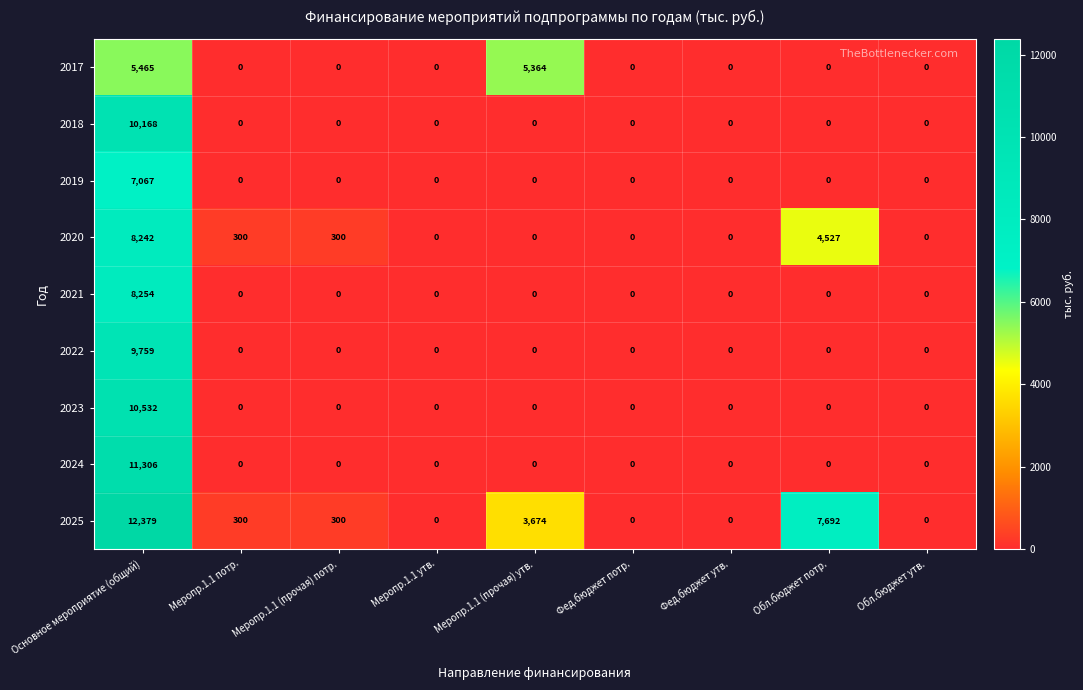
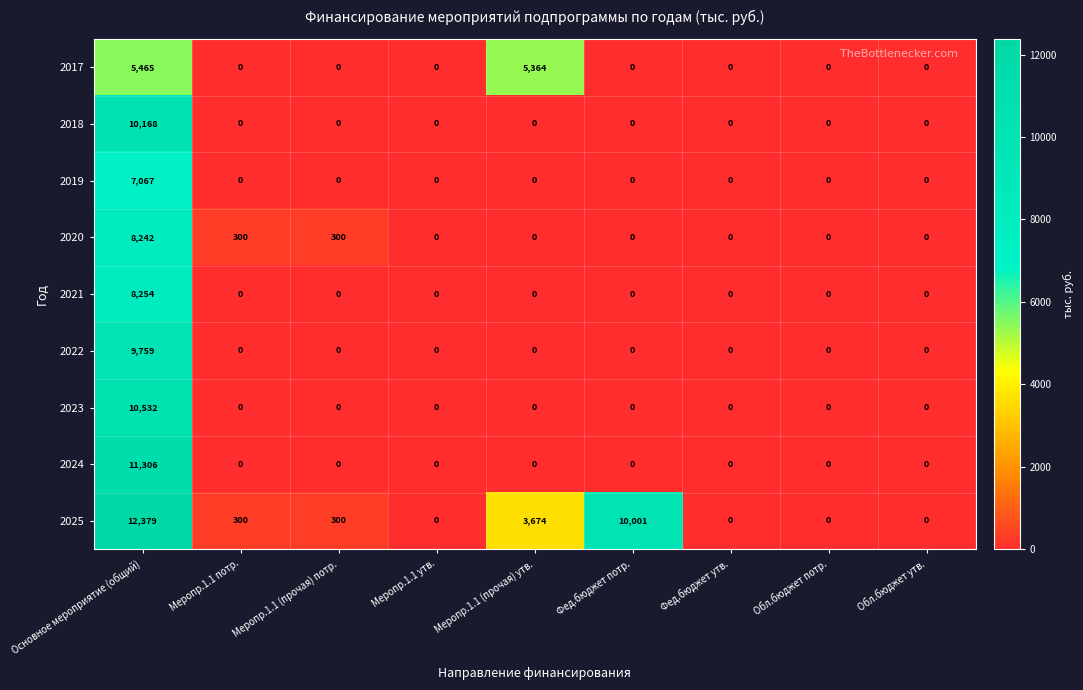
2020, Обл.бюджет потр.: 4,527 -> 0
2025, Фед.бюджет потр.: 0 -> 10,001
2025, Обл.бюджет потр.: 7,692 -> 0
